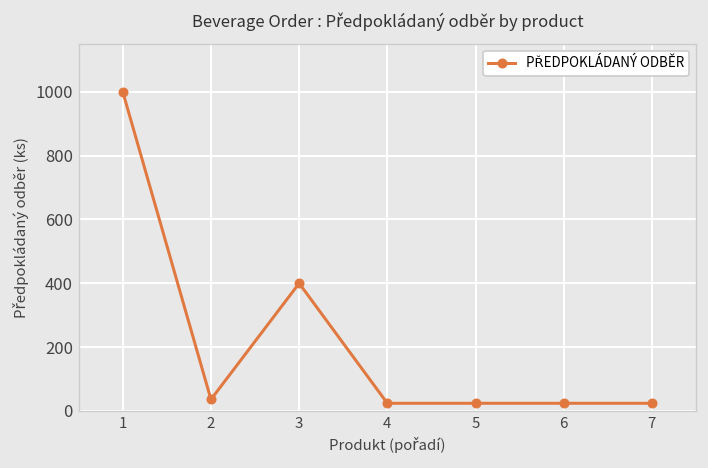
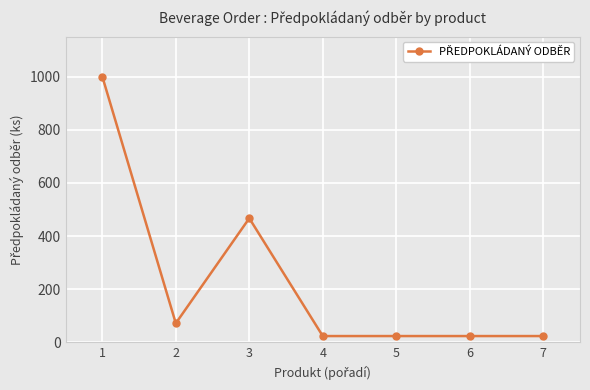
2: 40 -> 70
3: 400 -> 470
